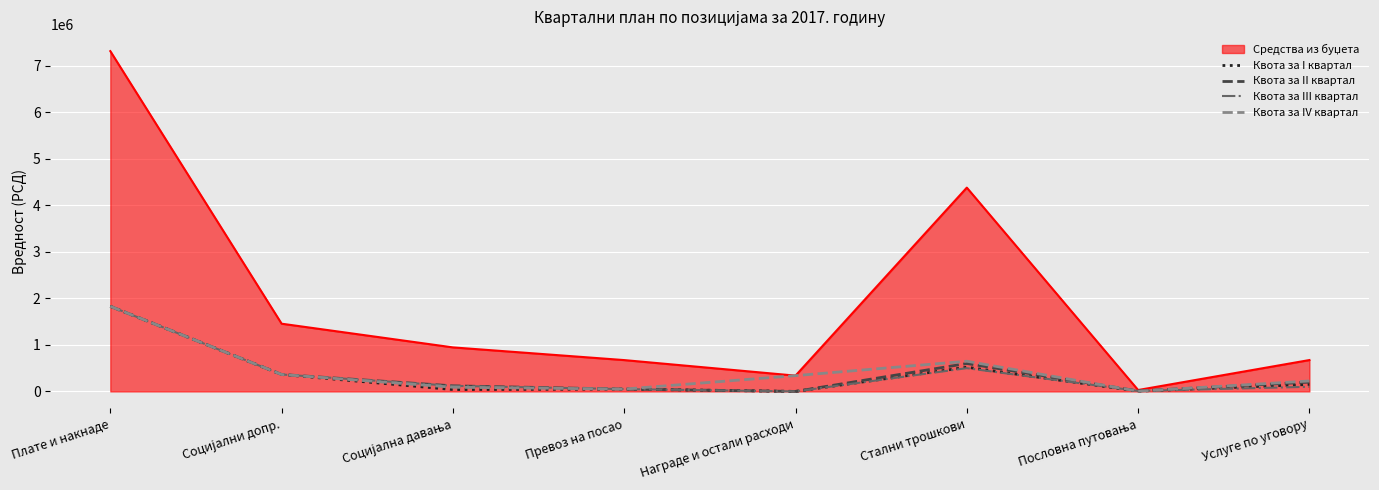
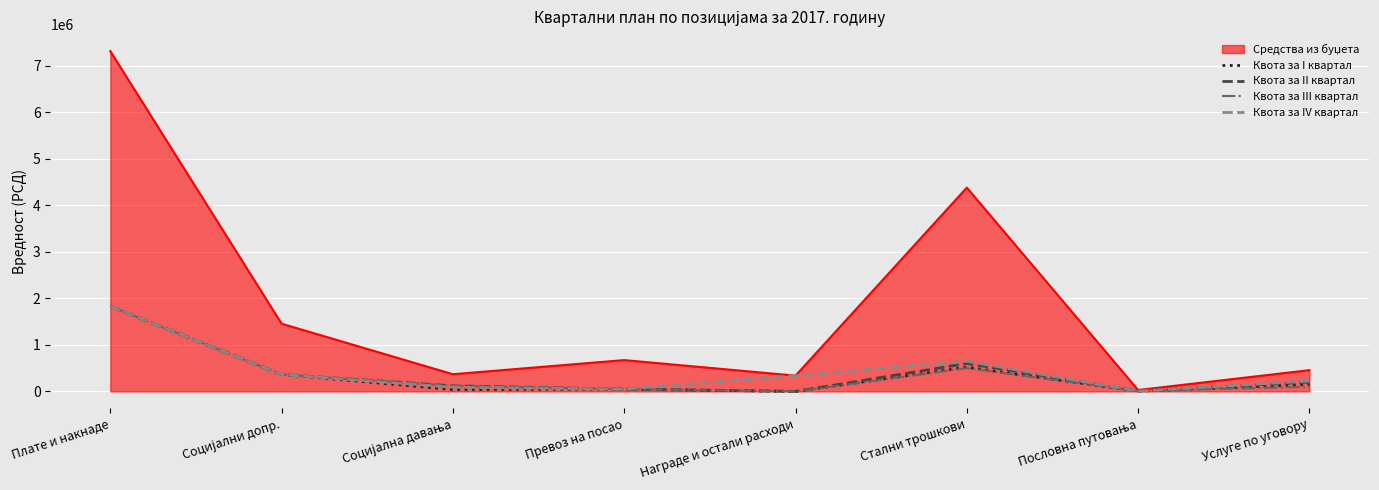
Средства из буџета, Социјална давања: 900000 -> 400000
Средства из буџета, Услуге по уговору: 700000 -> 500000
